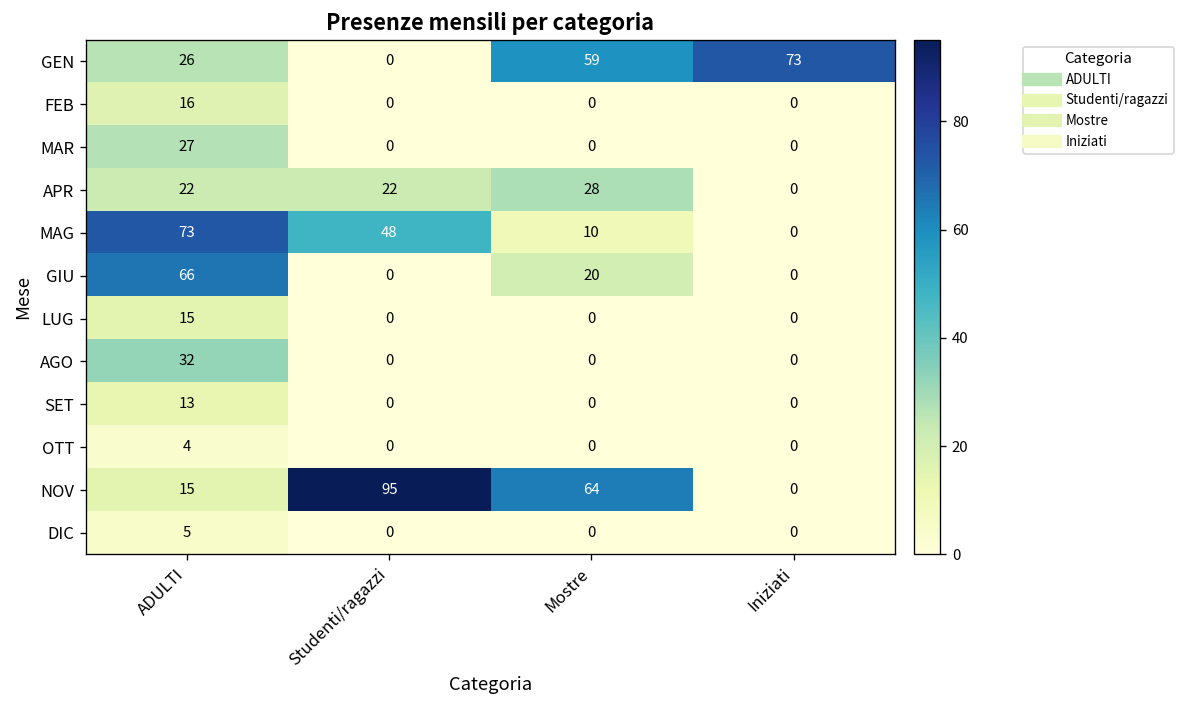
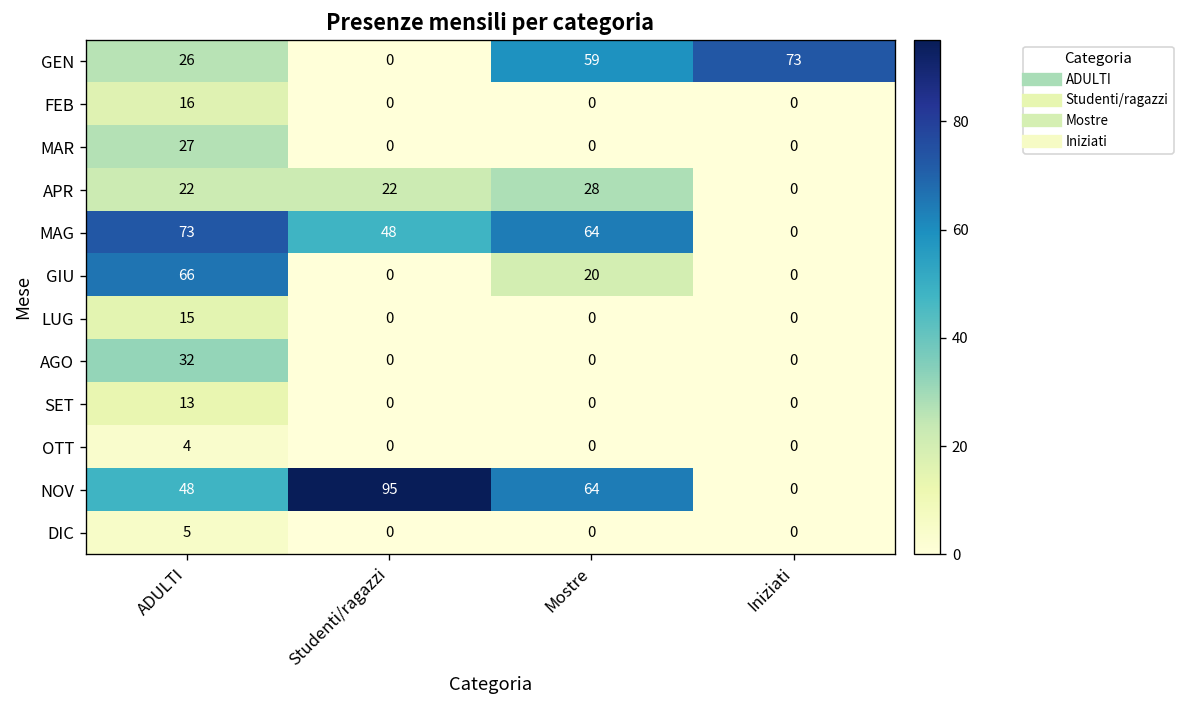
MAG, Mostre: 10 -> 64
NOV, ADULTI: 15 -> 48
